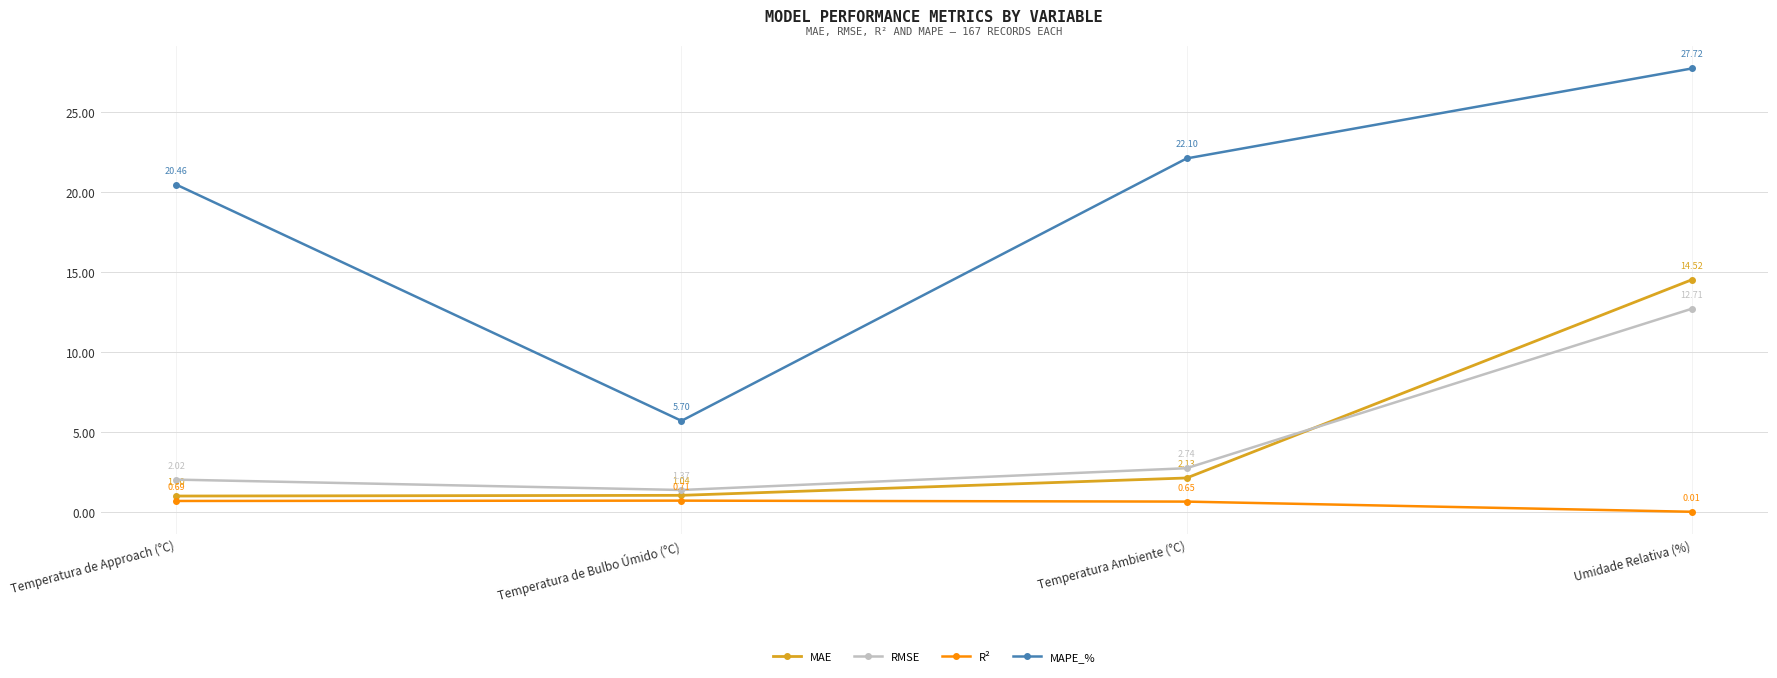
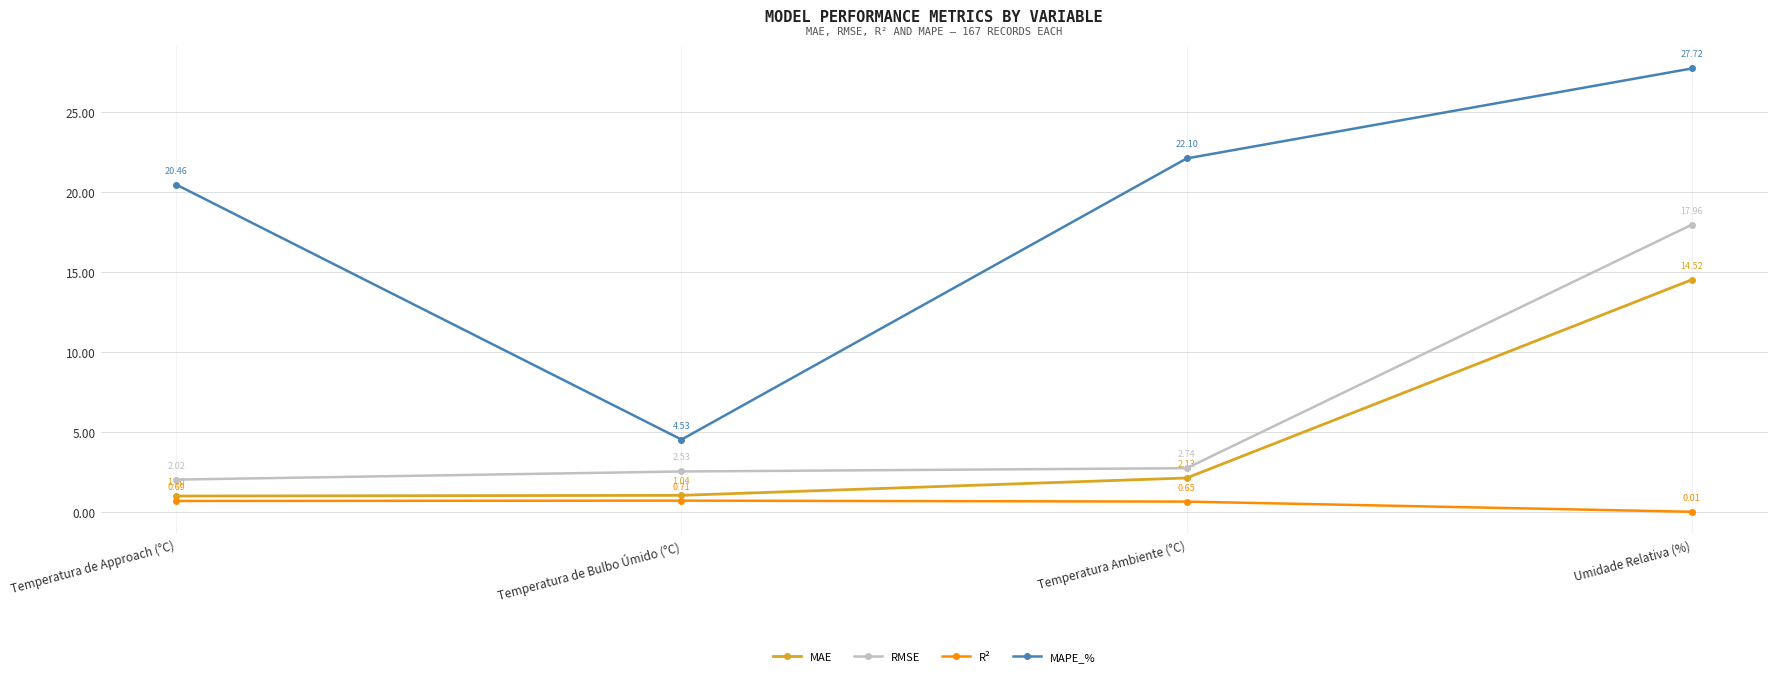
RMSE, Temperatura de Bulbo Úmido (°C): 1.37 -> 2.53
MAPE_%, Temperatura de Bulbo Úmido (°C): 5.70 -> 4.53
RMSE, Umidade Relativa (%): 12.71 -> 17.96
